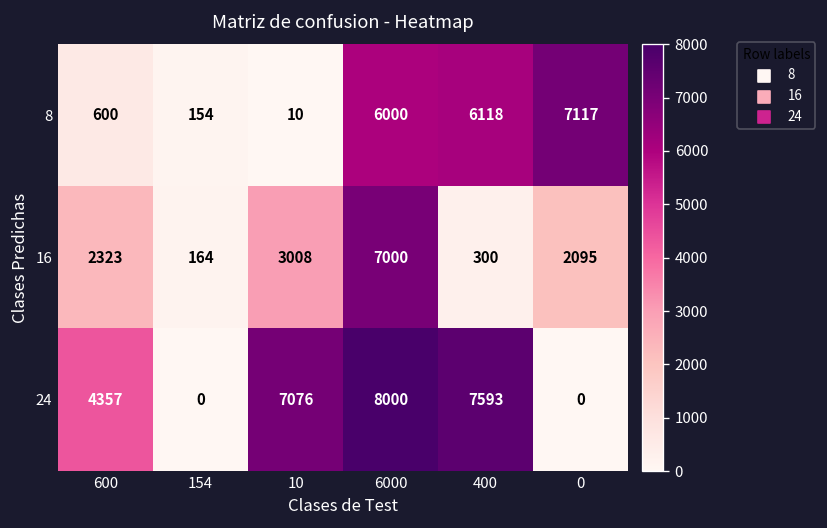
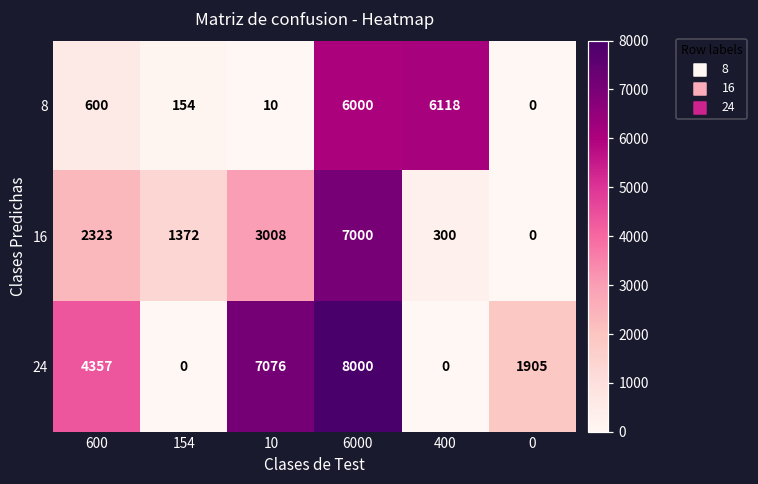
8, 0: 7117 -> 0
16, 154: 164 -> 1372
16, 0: 2095 -> 0
24, 400: 7593 -> 0
24, 0: 0 -> 1905
